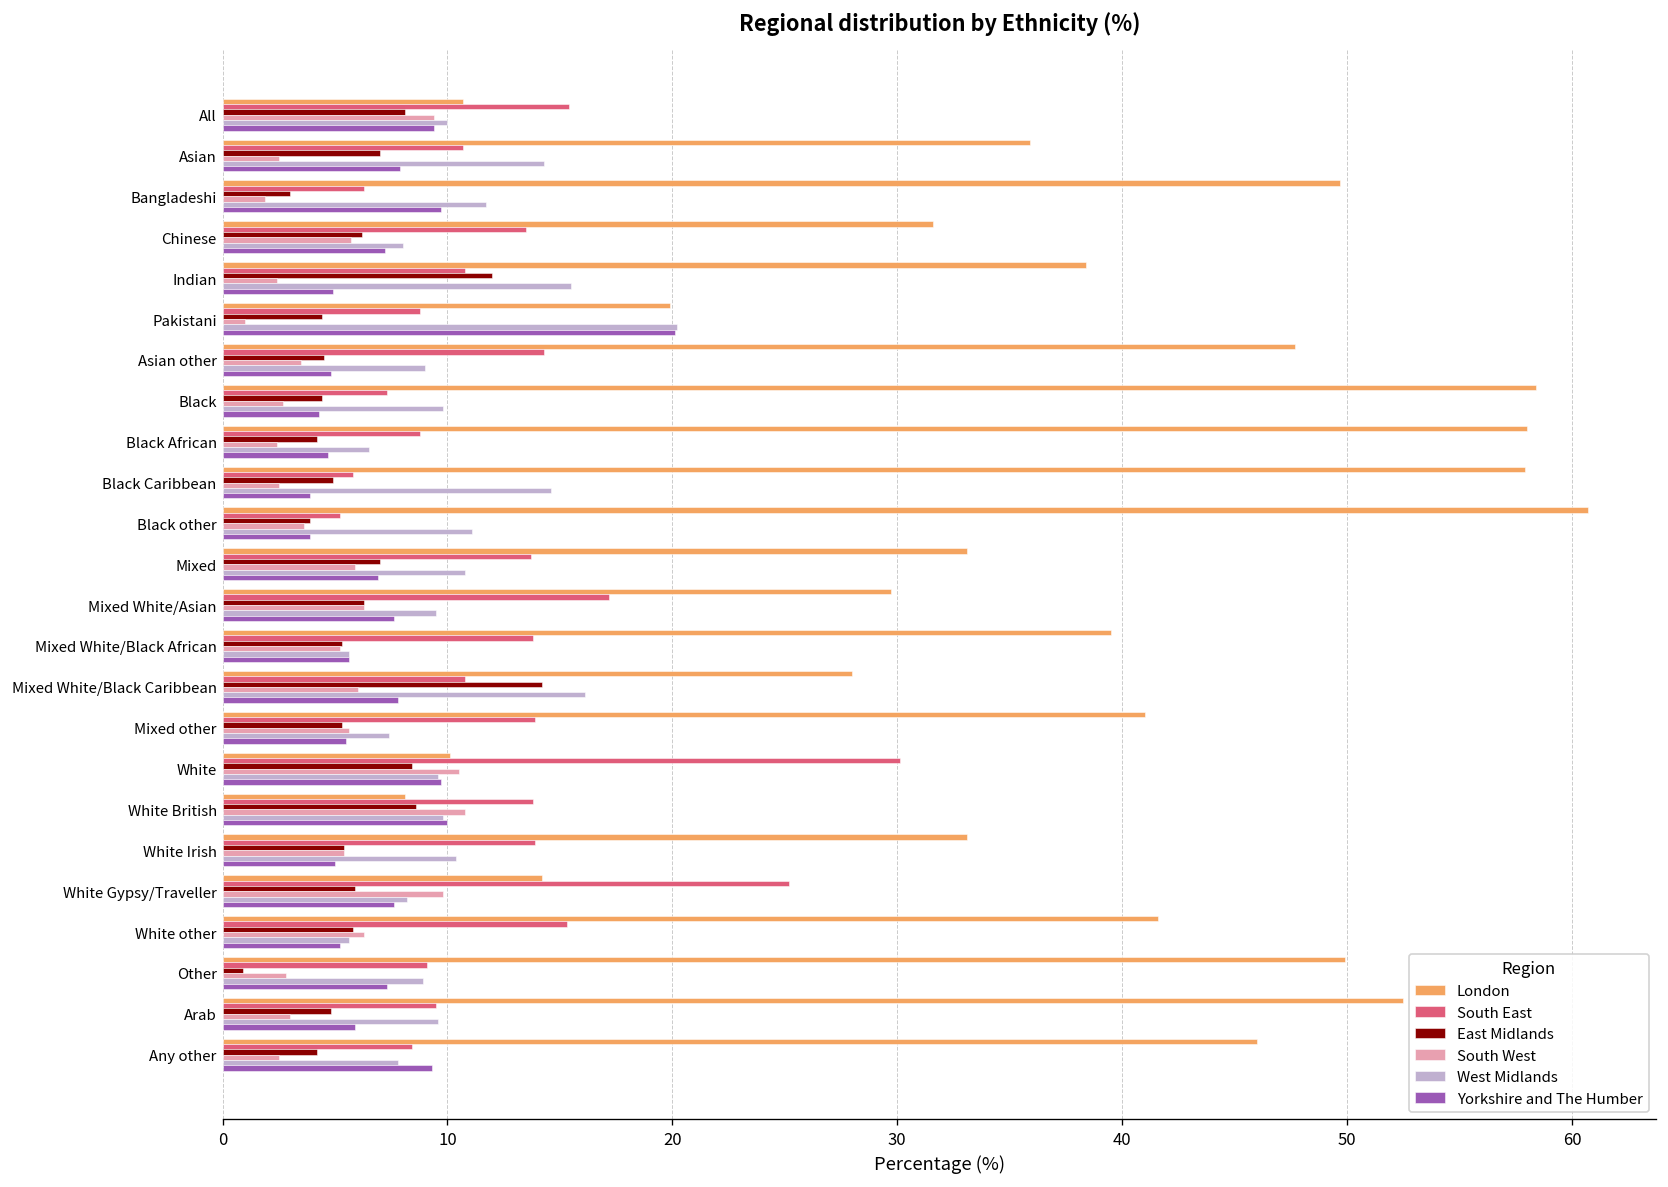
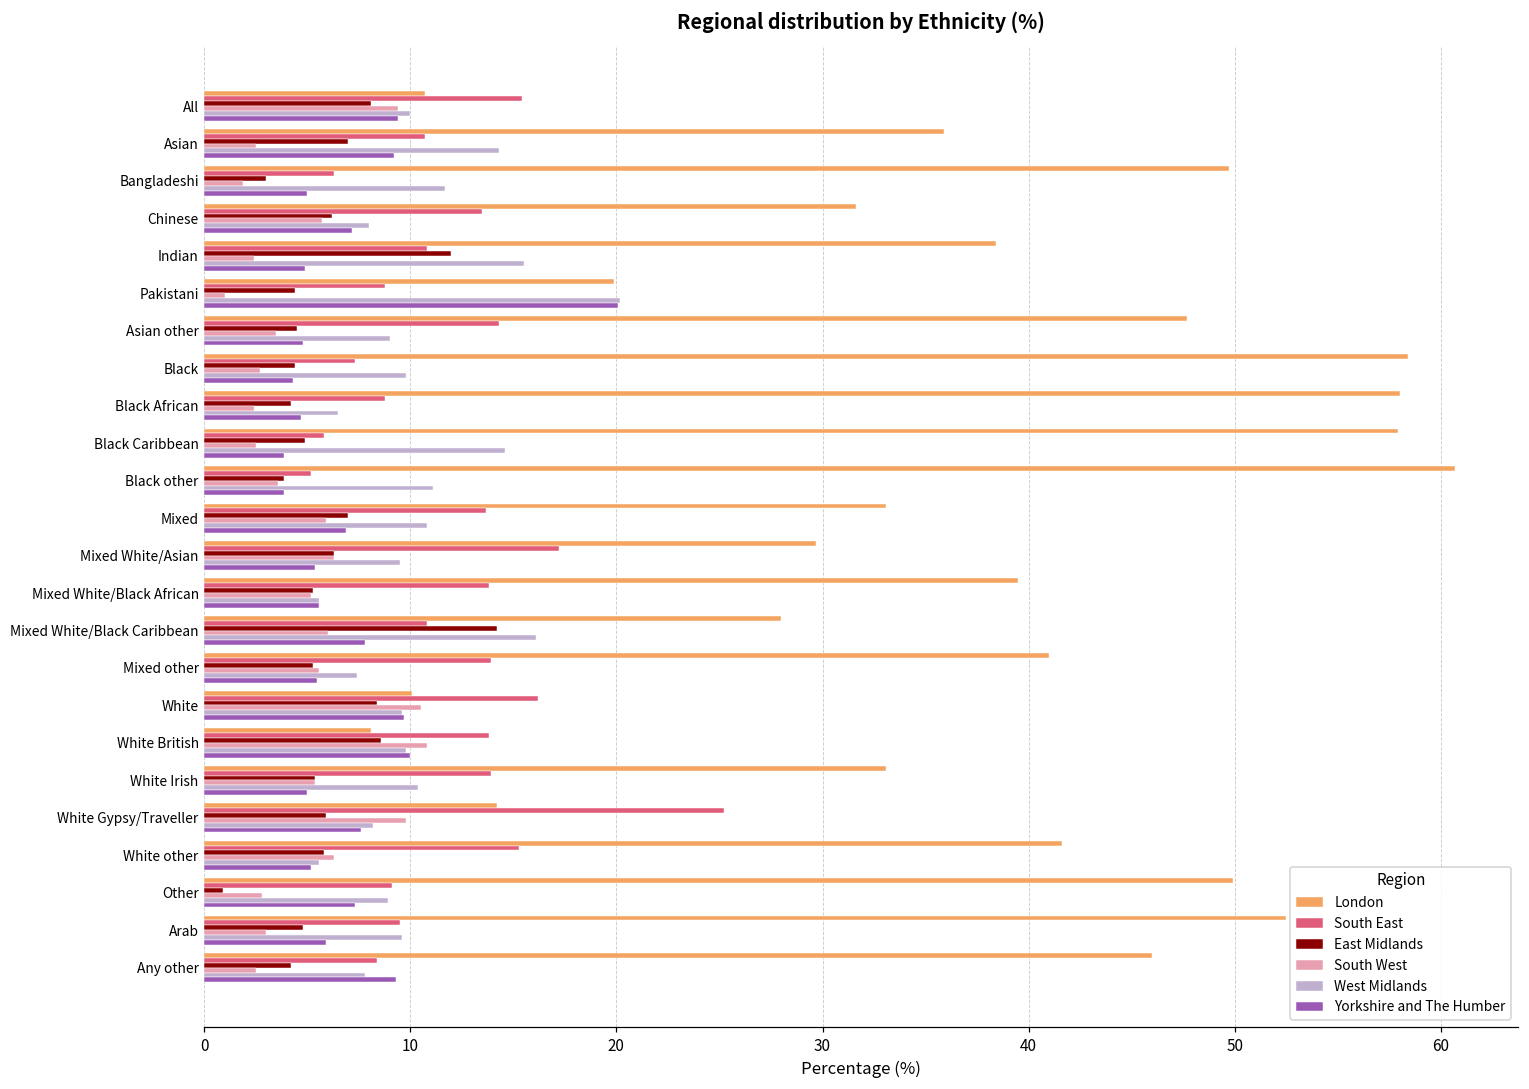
Yorkshire and The Humber, Asian: 7.9 -> 9.2
Yorkshire and The Humber, Bangladeshi: 9.7 -> 5.0
Yorkshire and The Humber, Mixed White/Asian: 7.6 -> 5.4
South East, White: 30.1 -> 16.2
